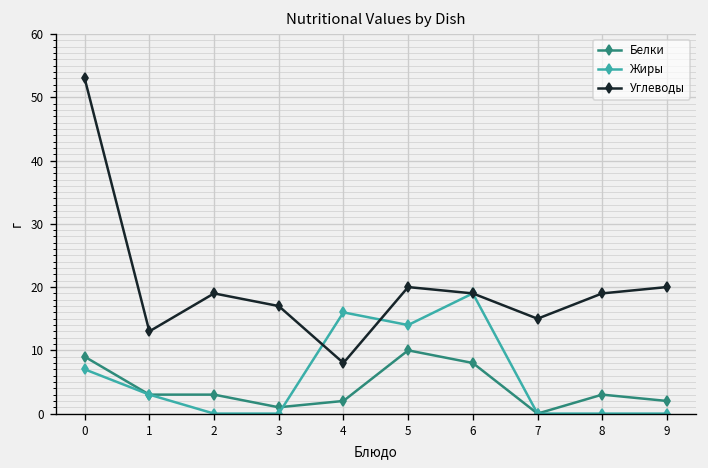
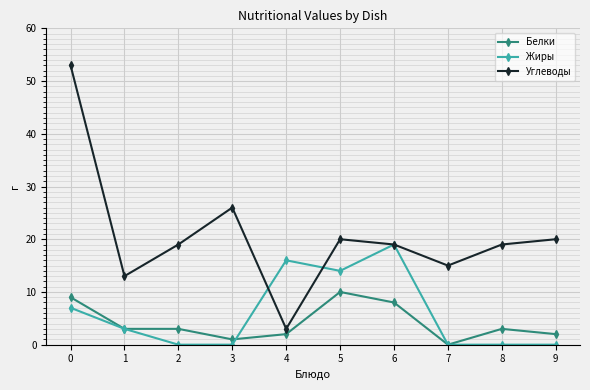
Углеводы, 3: 17 -> 26
Углеводы, 4: 8 -> 3
